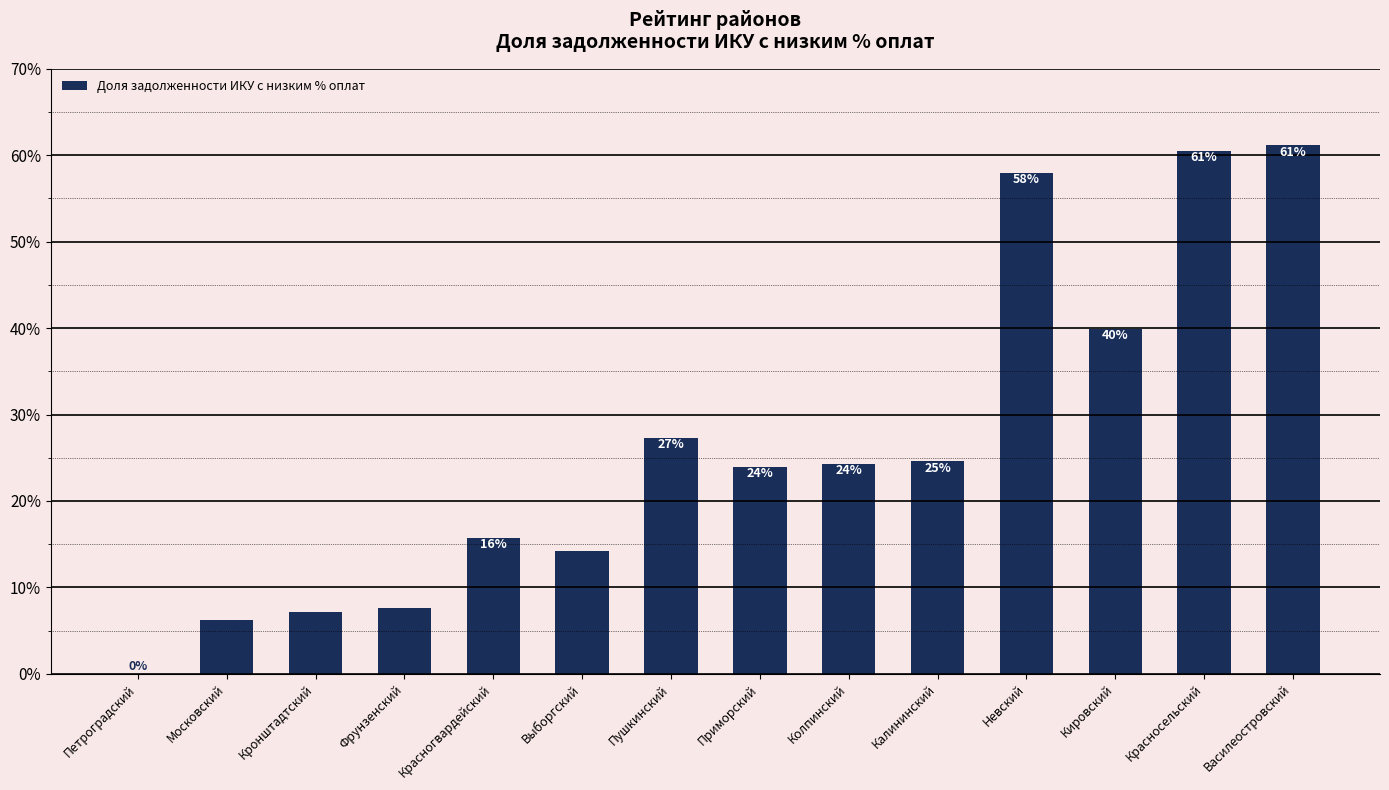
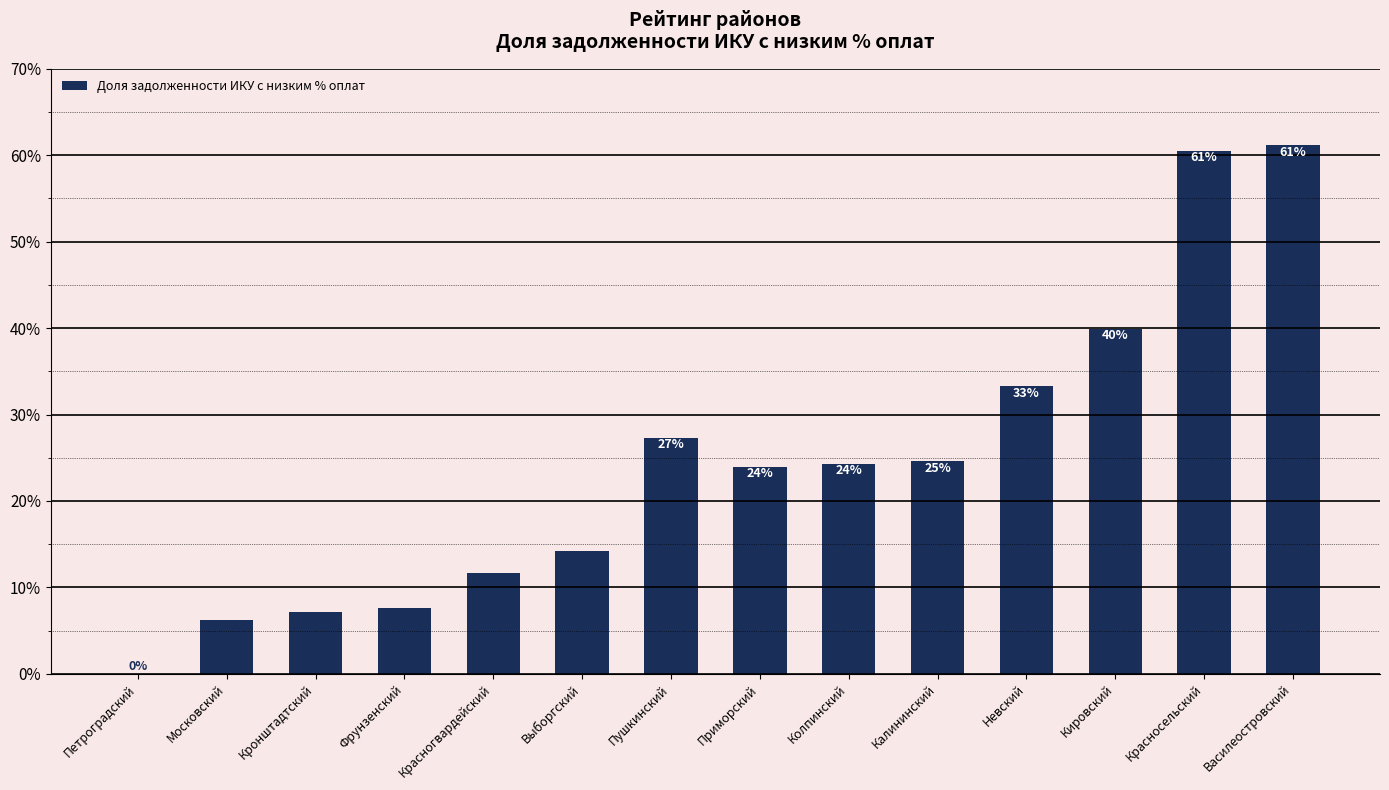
Красногвардейский: 16% -> 12%
Невский: 58% -> 33%
